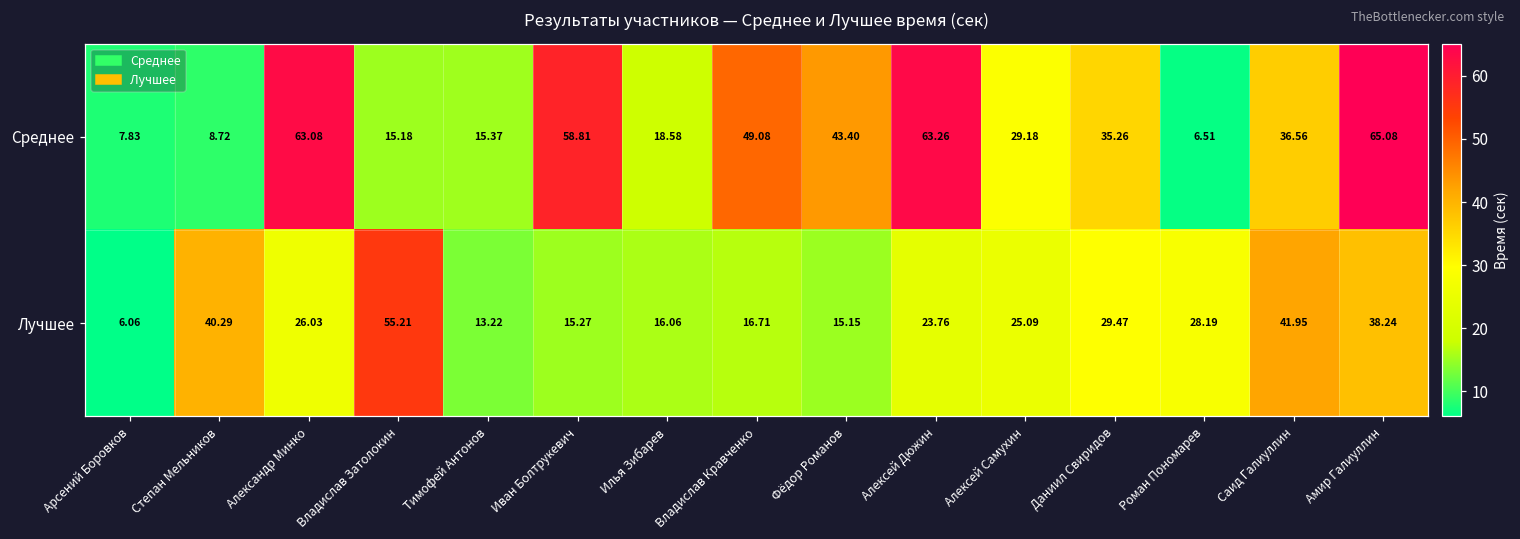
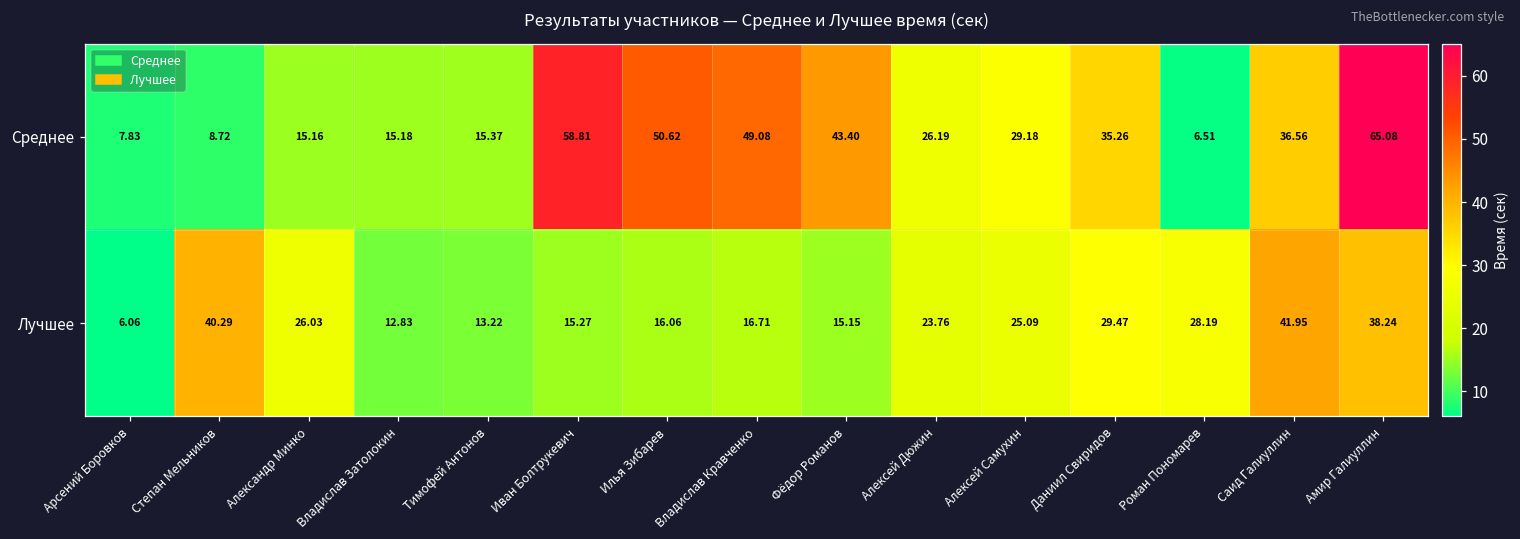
Среднее, Александр Минко: 63.08 -> 15.16
Среднее, Илья Зибарев: 18.58 -> 50.62
Среднее, Алексей Дюжин: 63.26 -> 26.19
Лучшее, Владислав Затолокин: 55.21 -> 12.83
